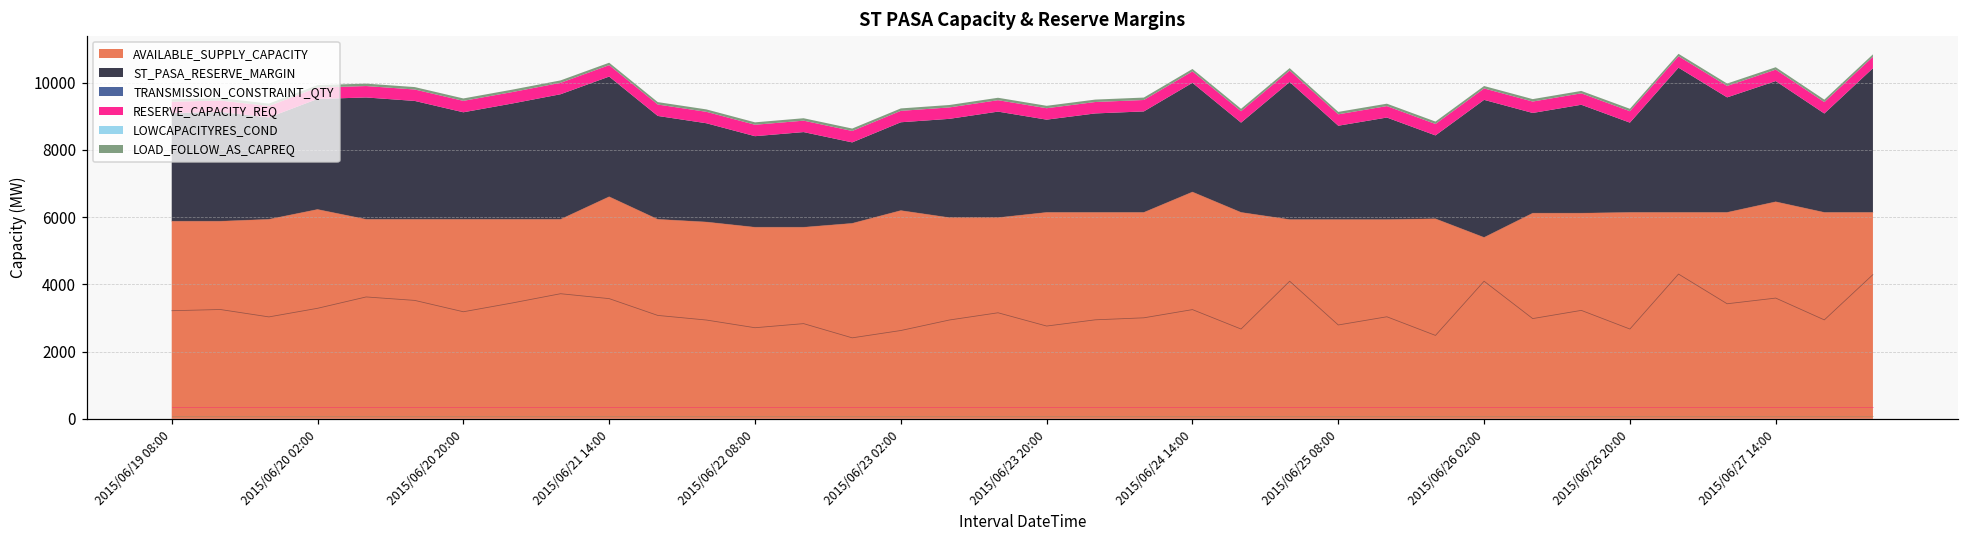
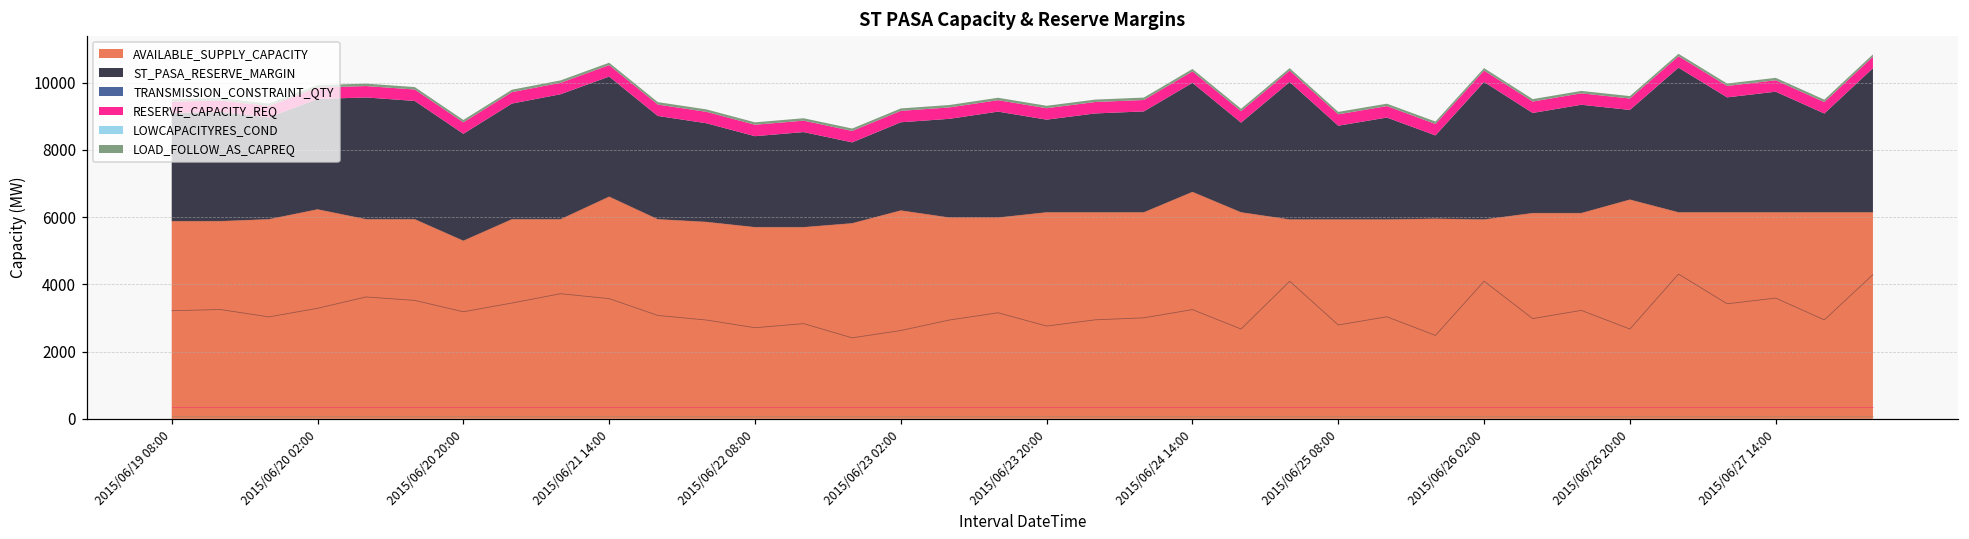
AVAILABLE_SUPPLY_CAPACITY, 2015/06/20 20:00: 5900 -> 5300
AVAILABLE_SUPPLY_CAPACITY, 2015/06/26 02:00: 5400 -> 5900
AVAILABLE_SUPPLY_CAPACITY, 2015/06/26 20:00: 6100 -> 6500
AVAILABLE_SUPPLY_CAPACITY, 2015/06/27 14:00: 6500 -> 6100
